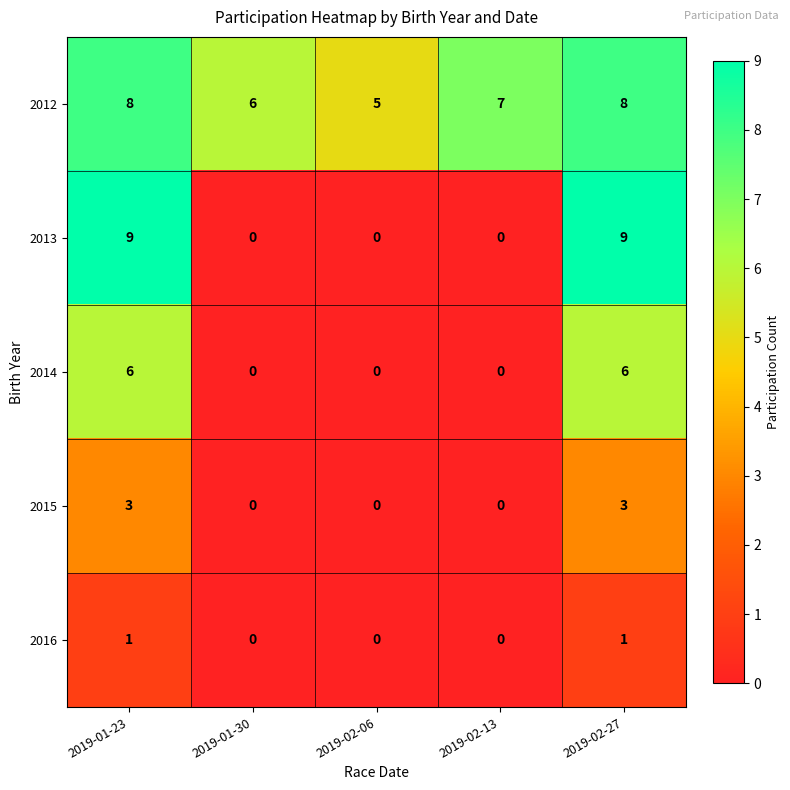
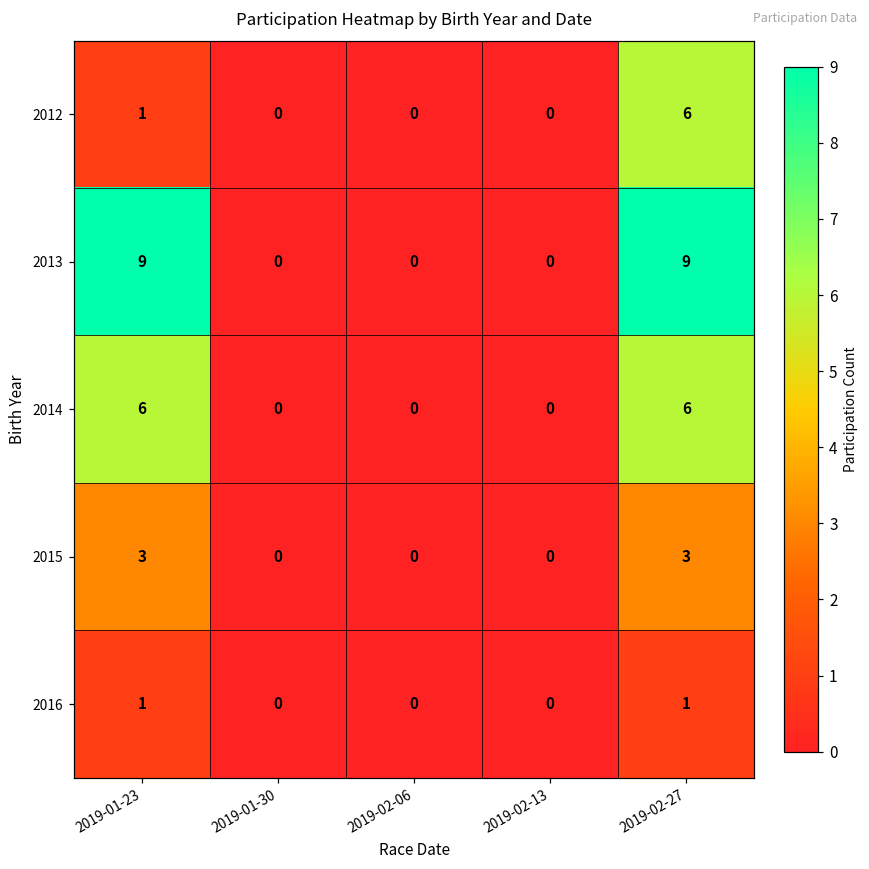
2012, 2019-01-23: 8 -> 1
2012, 2019-01-30: 6 -> 0
2012, 2019-02-06: 5 -> 0
2012, 2019-02-13: 7 -> 0
2012, 2019-02-27: 8 -> 6
